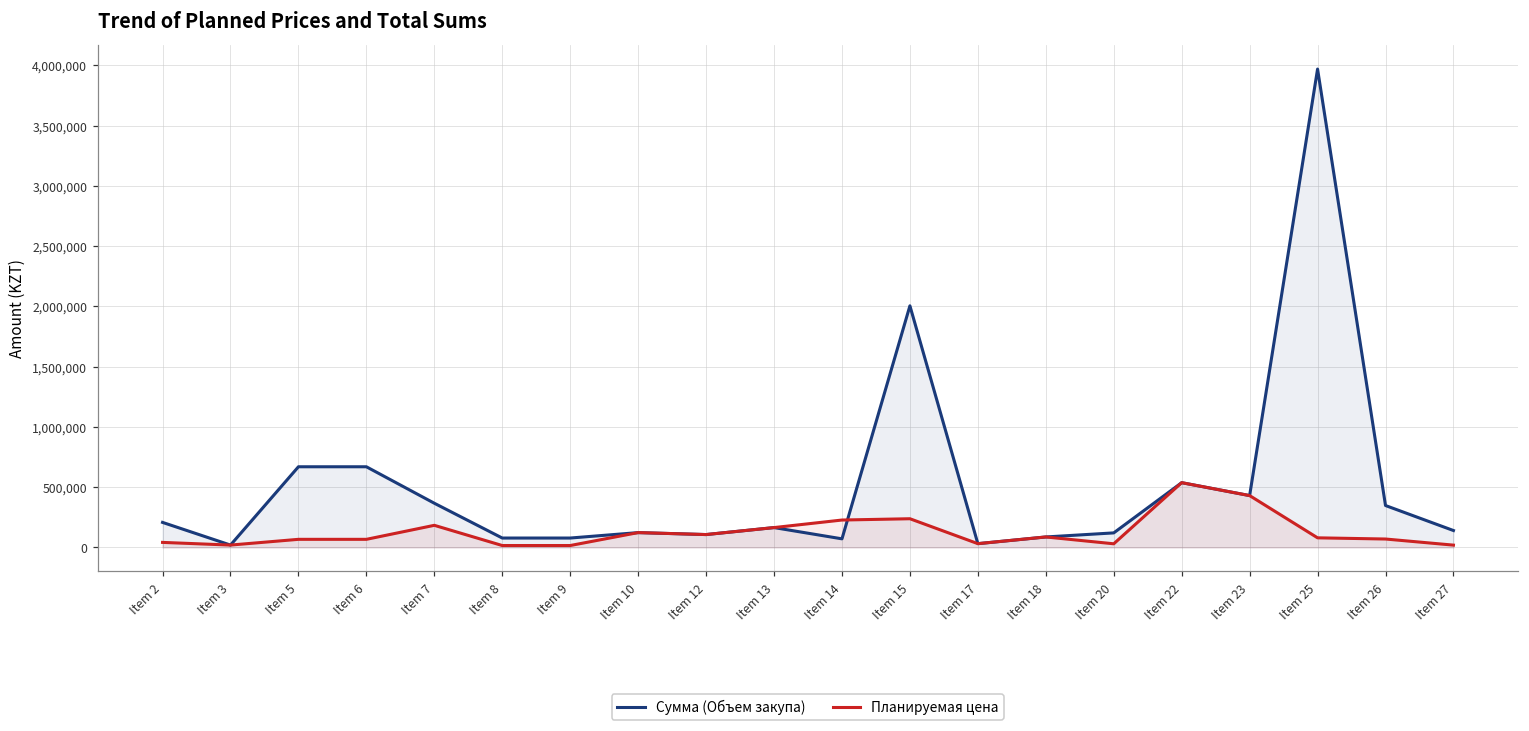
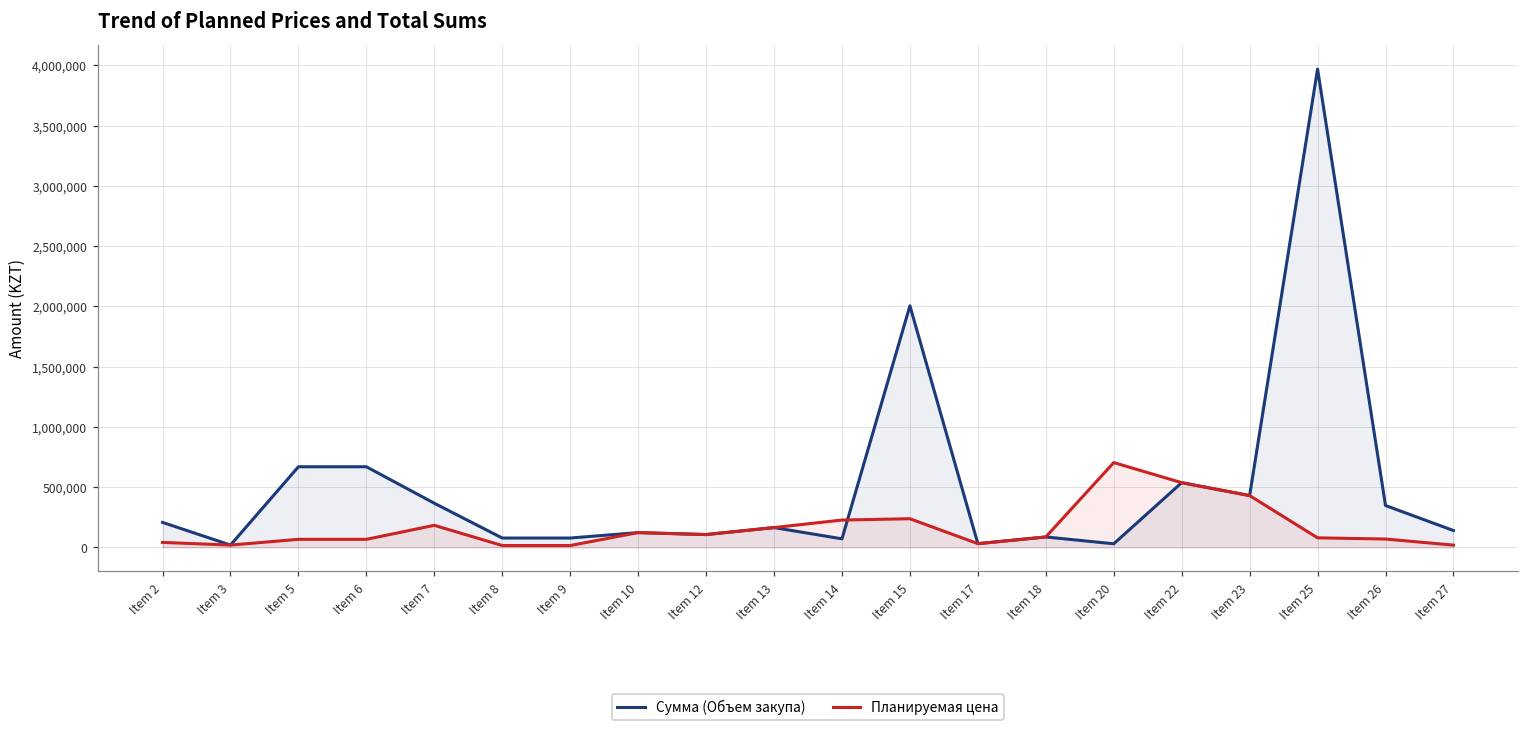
Сумма (Объем закупа), Item 20: 120,000 -> 30,000
Планируемая цена, Item 20: 30,000 -> 700,000
